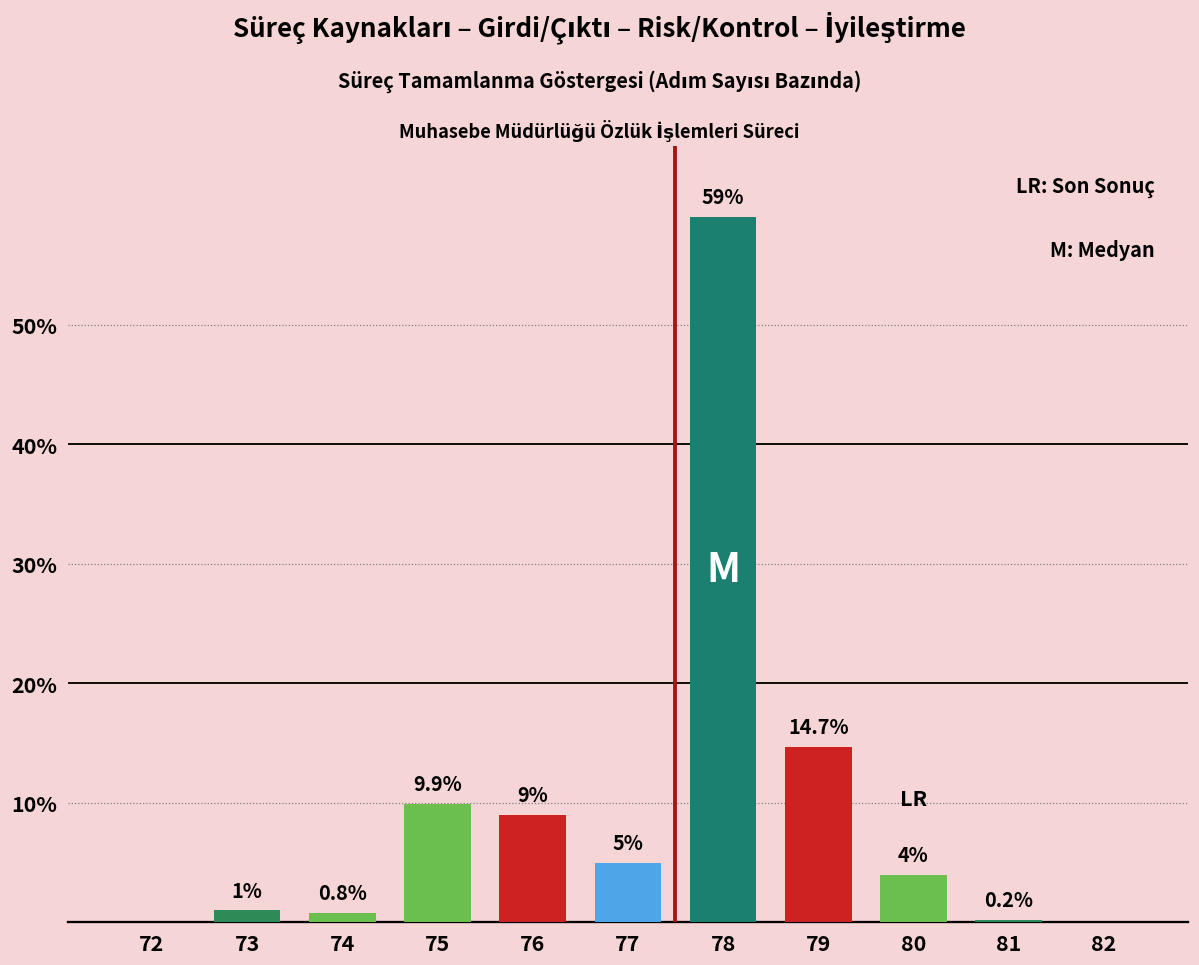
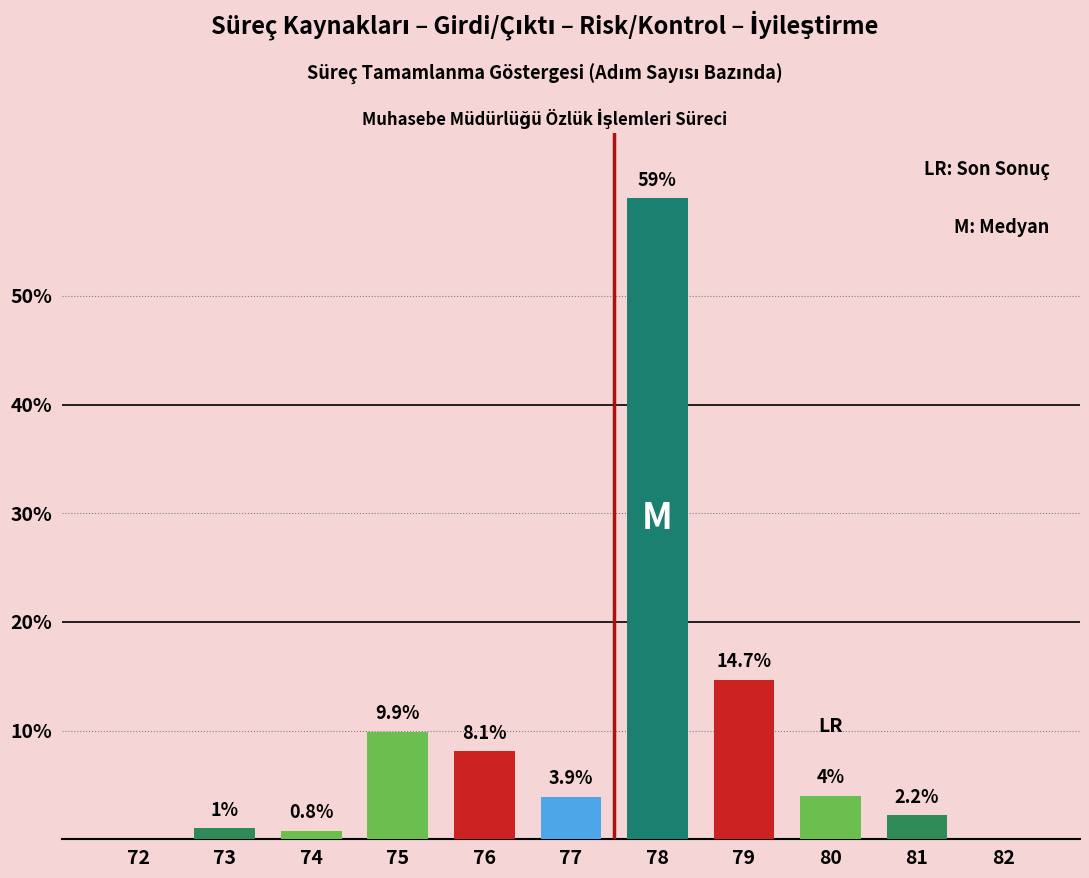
76: 9% -> 8.1%
77: 5% -> 3.9%
81: 0.2% -> 2.2%
